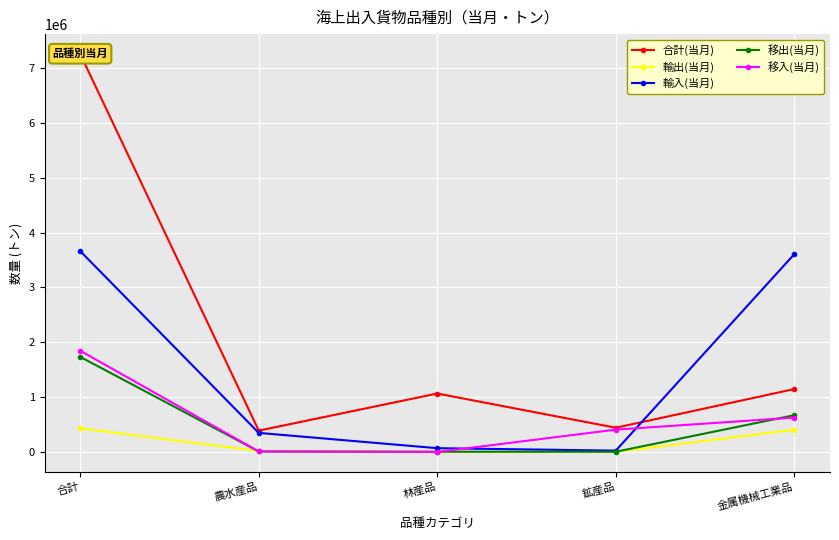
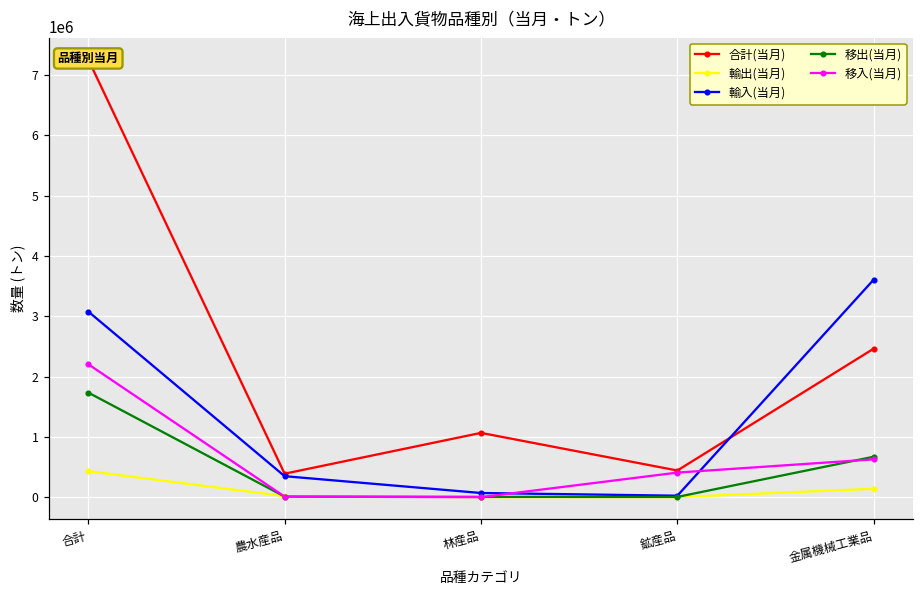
輸入(当月), 合計: 3700000 -> 3100000
移入(当月), 合計: 1800000 -> 2200000
合計(当月), 金属機械工業品: 1100000 -> 2500000
輸出(当月), 金属機械工業品: 400000 -> 100000
